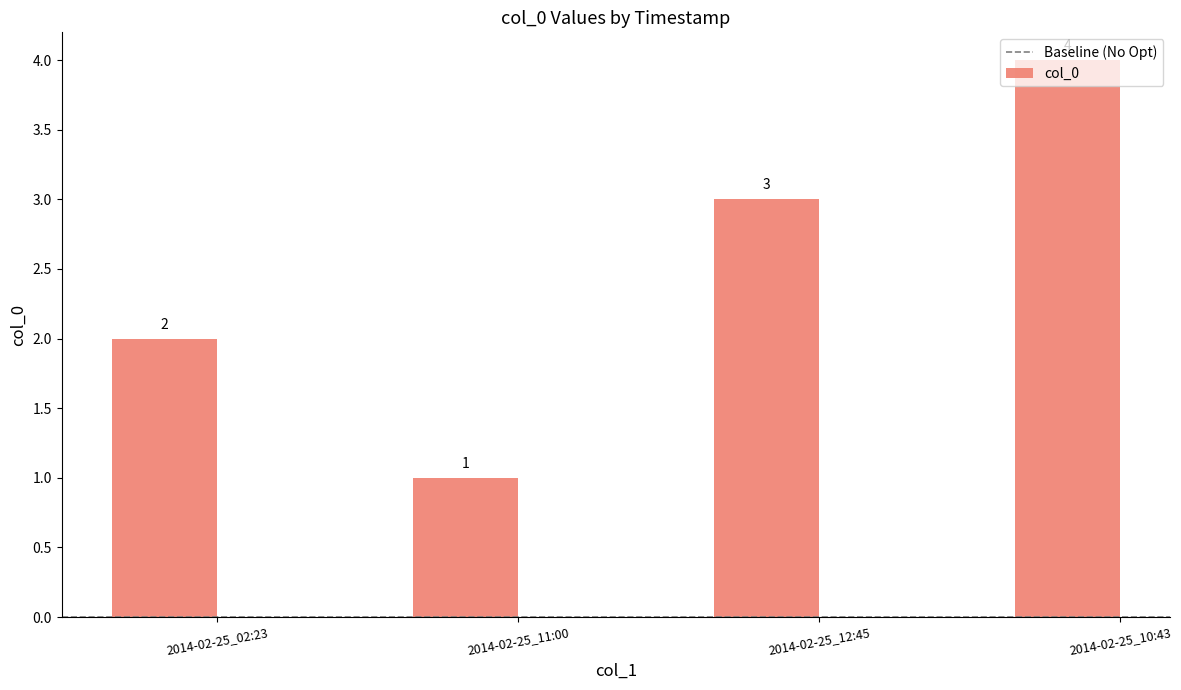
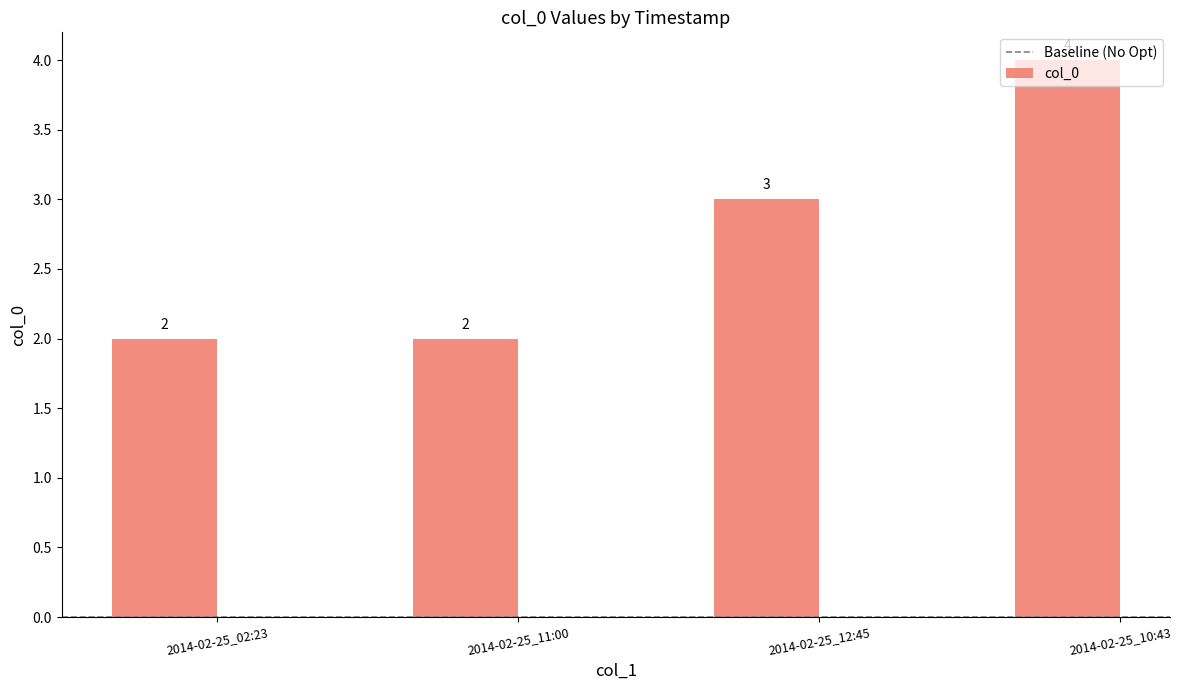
2014-02-25_11:00: 1 -> 2
